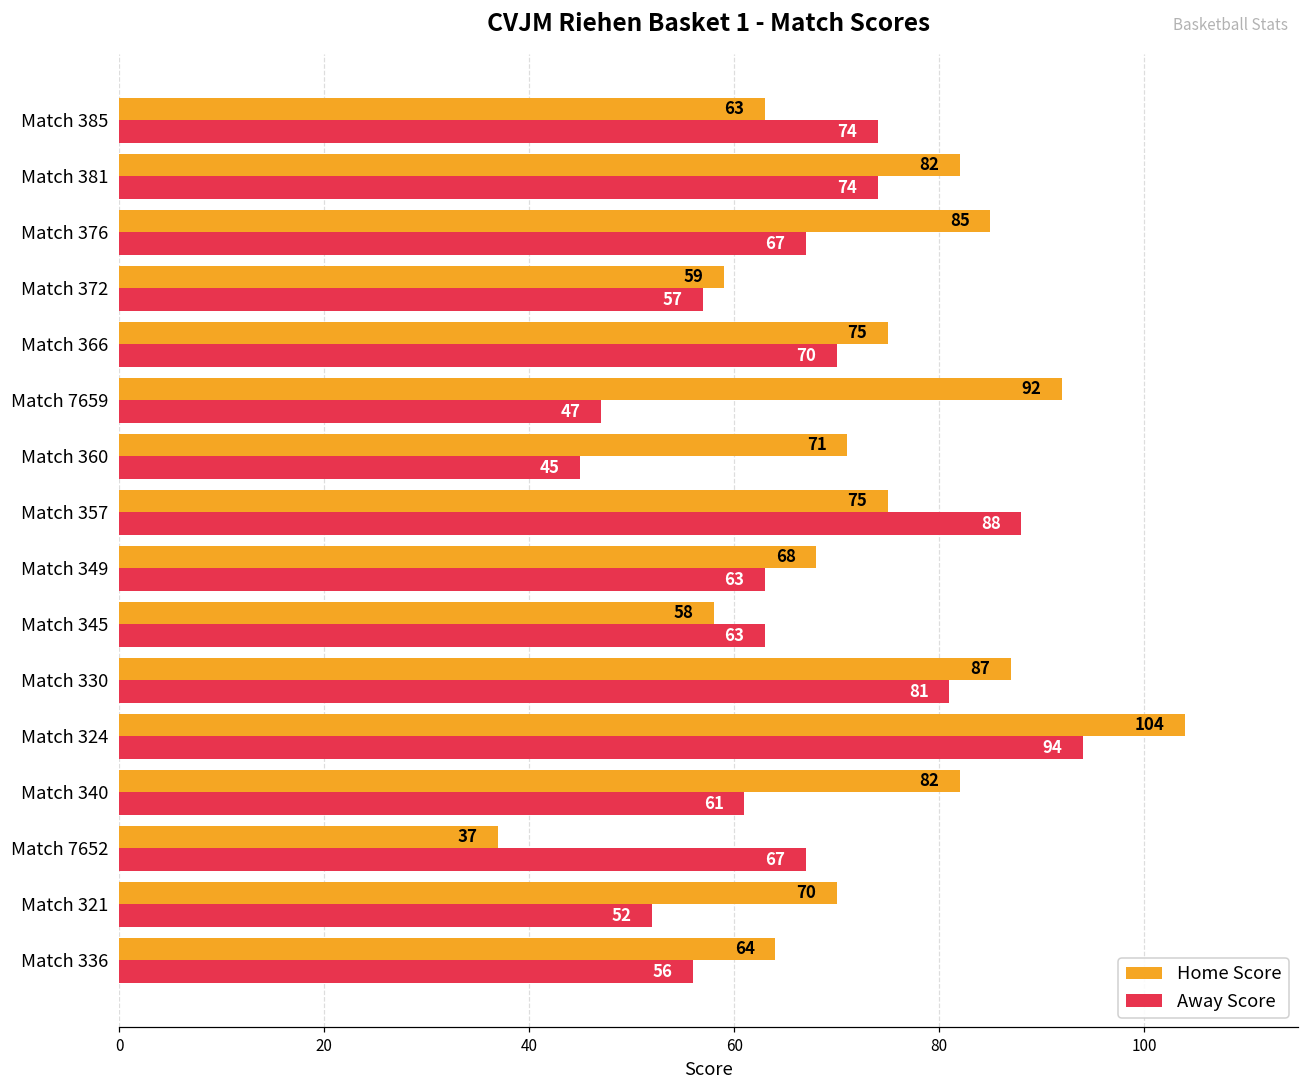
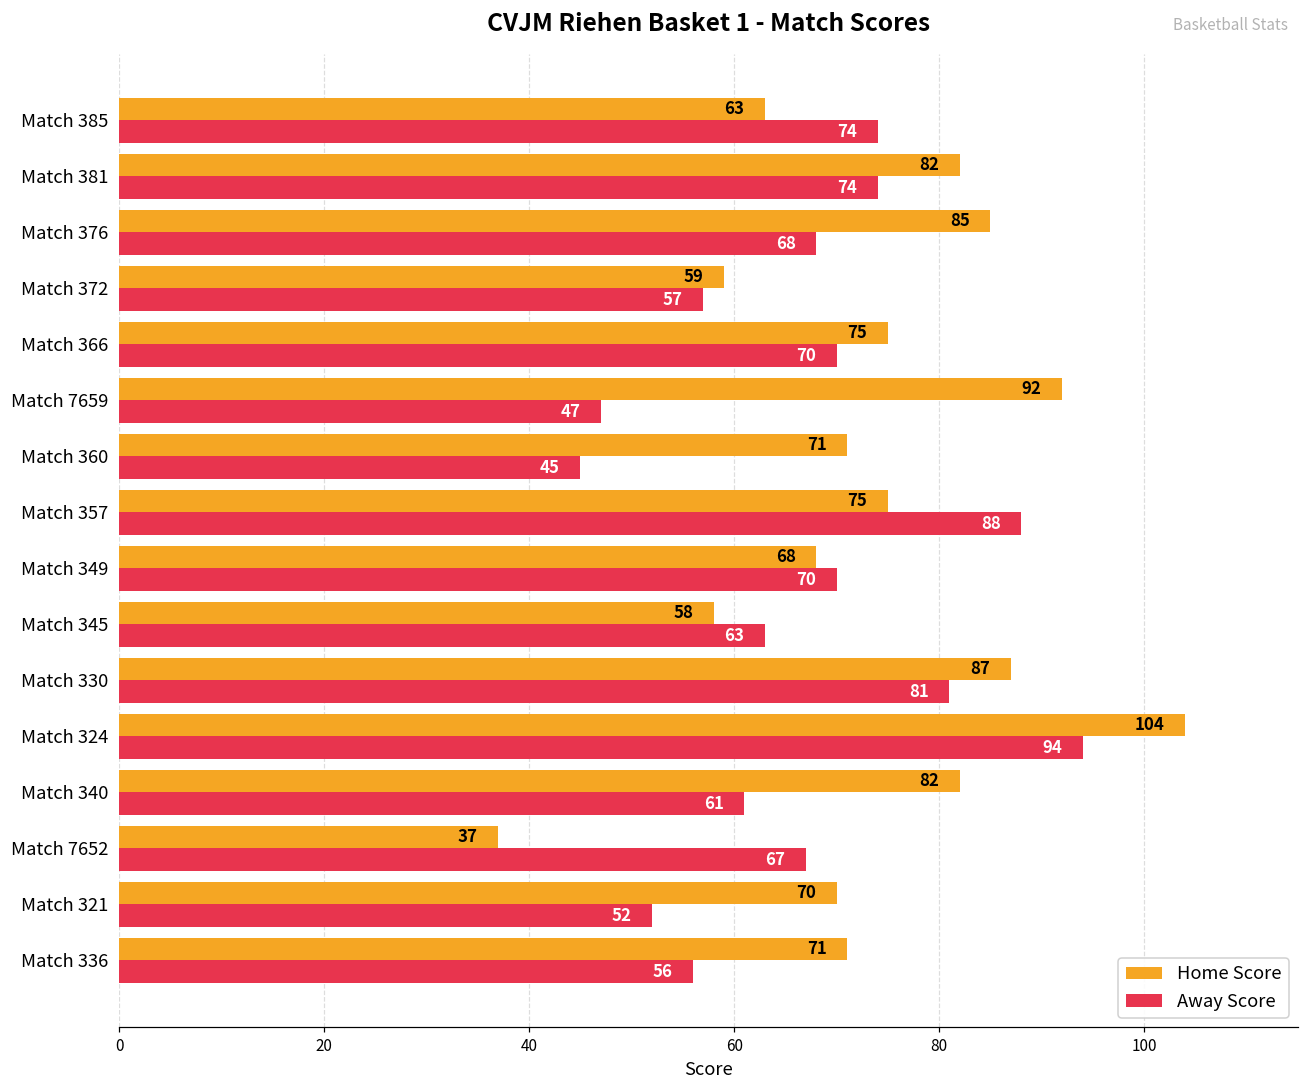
Away Score, Match 376: 67 -> 68
Away Score, Match 349: 63 -> 70
Home Score, Match 336: 64 -> 71
